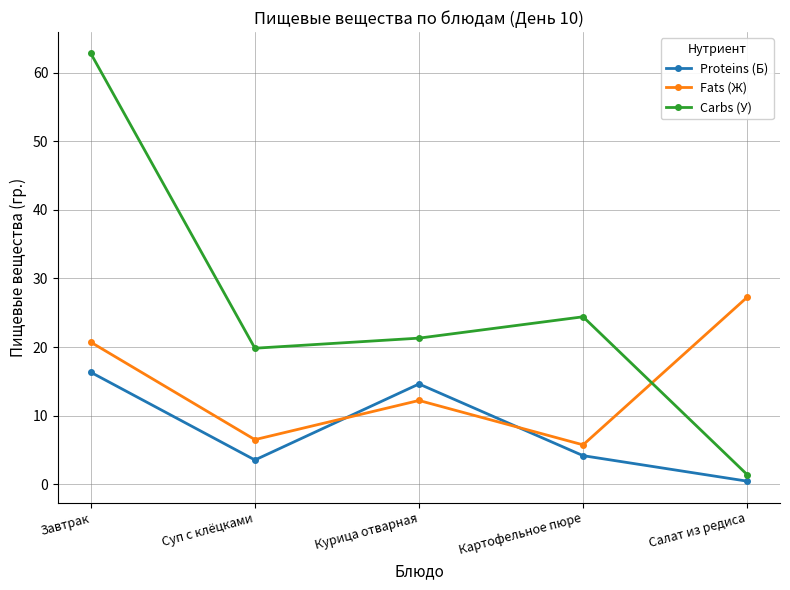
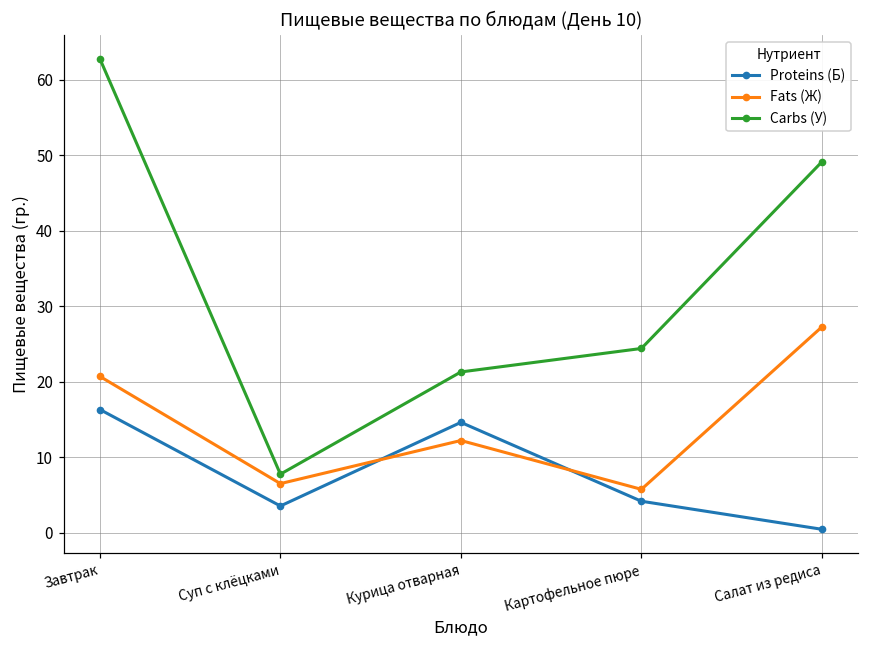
Carbs (У), Суп с клёцками: 20 -> 8
Carbs (У), Салат из редиса: 1 -> 49
